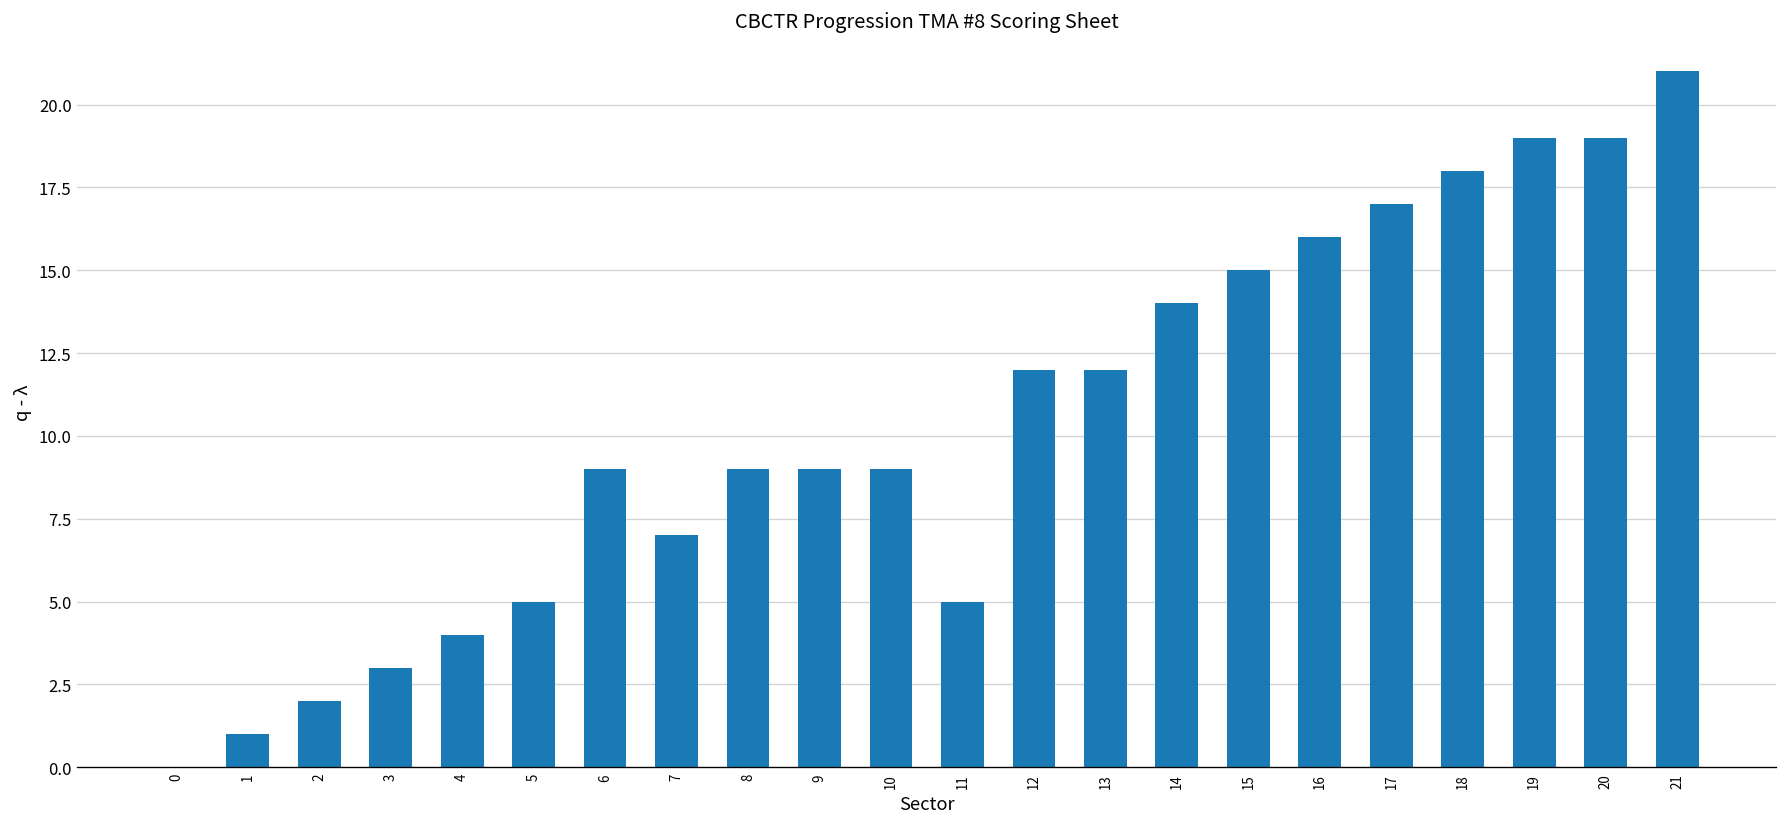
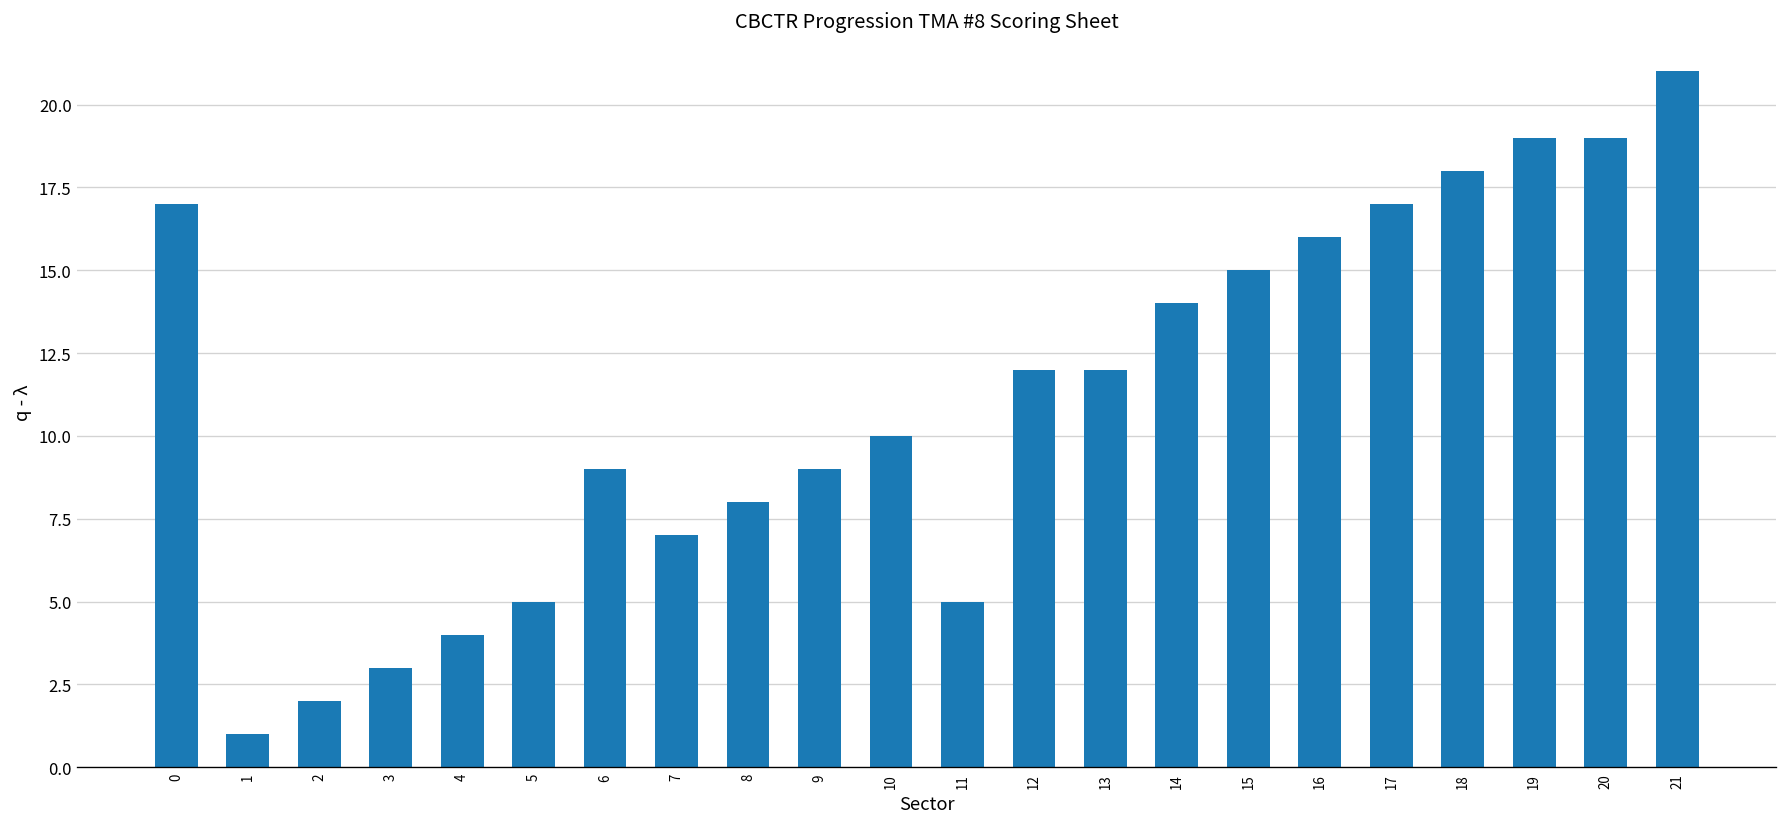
0: 0 -> 17
8: 9 -> 8
10: 9 -> 10
